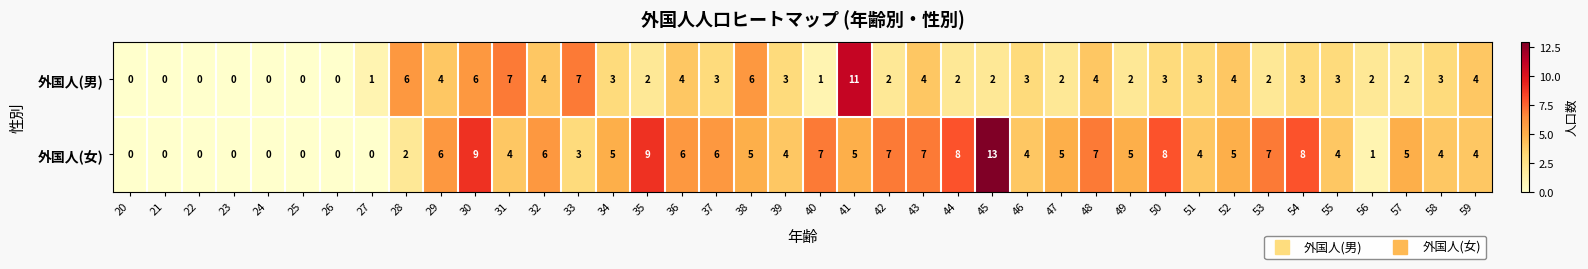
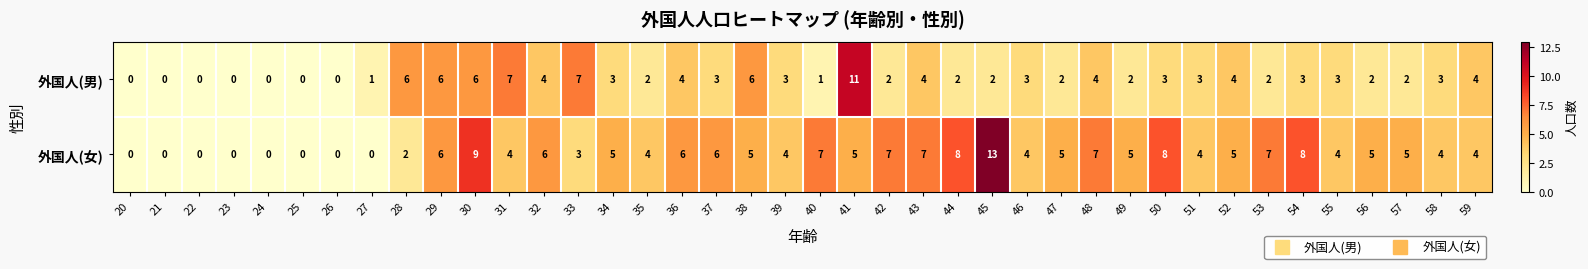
外国人(男), 29: 4 -> 6
外国人(女), 35: 9 -> 4
外国人(女), 56: 1 -> 5
